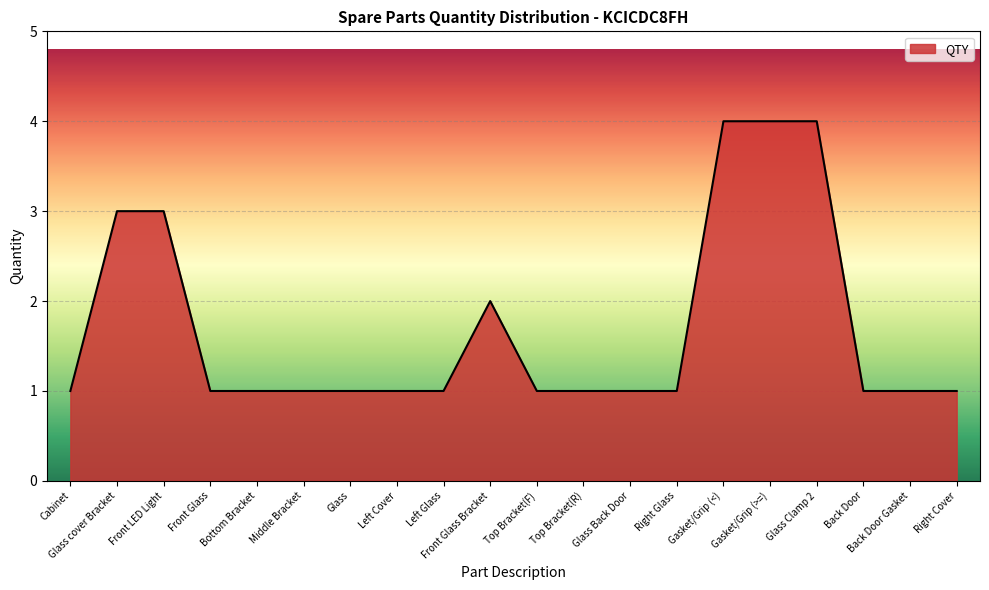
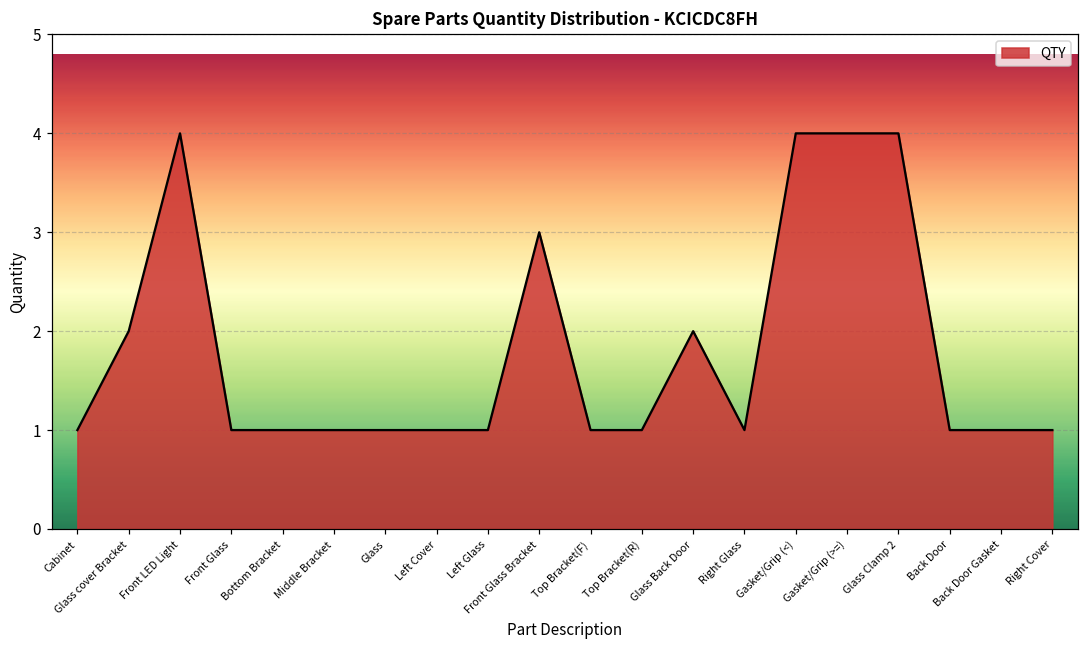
Glass cover Bracket: 3 -> 2
Front LED Light: 3 -> 4
Front Glass Bracket: 2 -> 3
Glass Back Door: 1 -> 2
